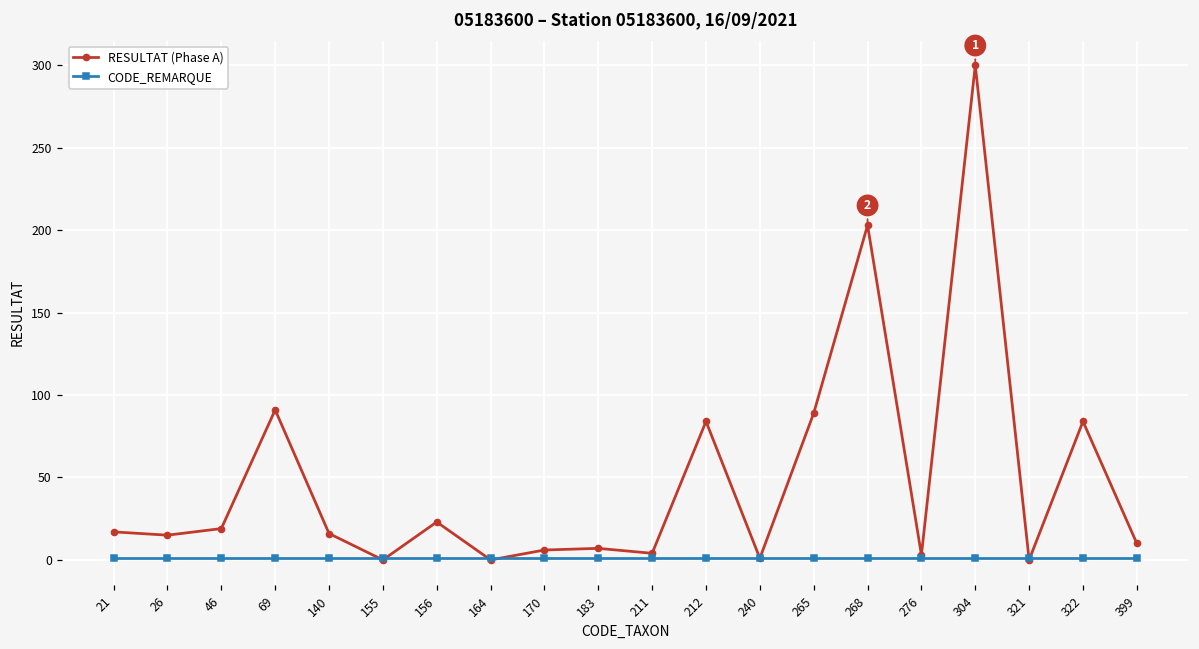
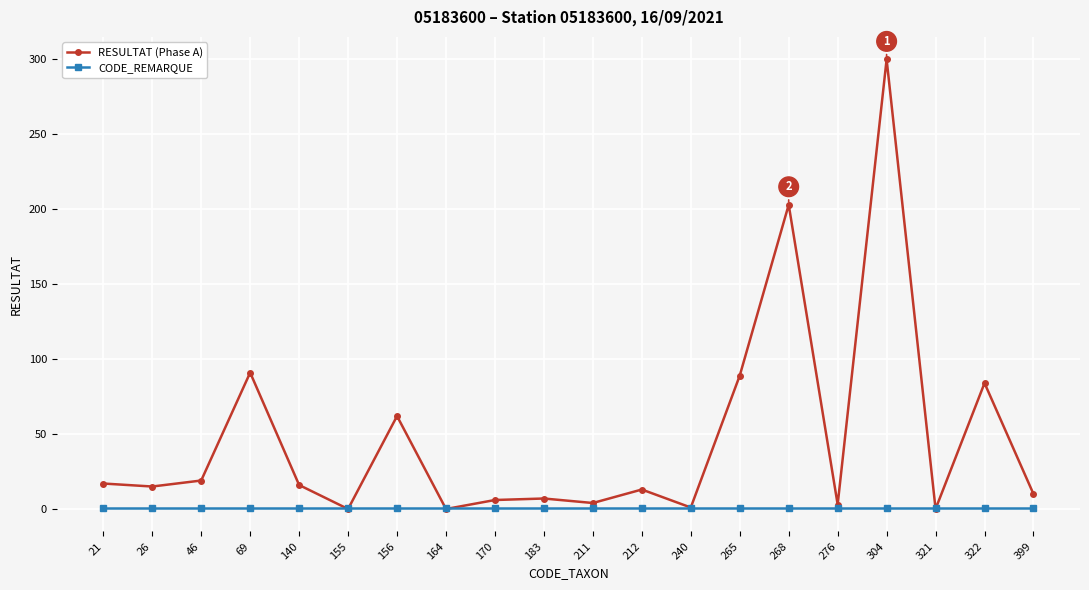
RESULTAT (Phase A), 156: 23 -> 62
RESULTAT (Phase A), 212: 84 -> 13
